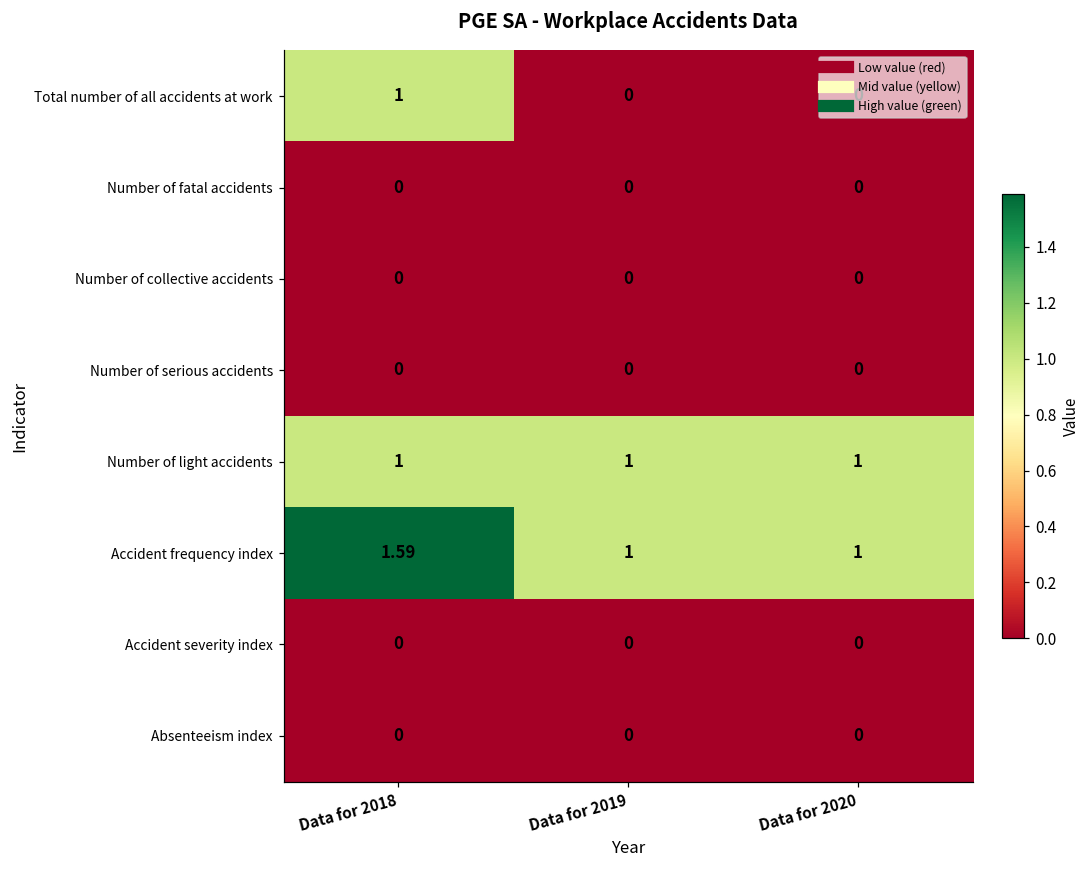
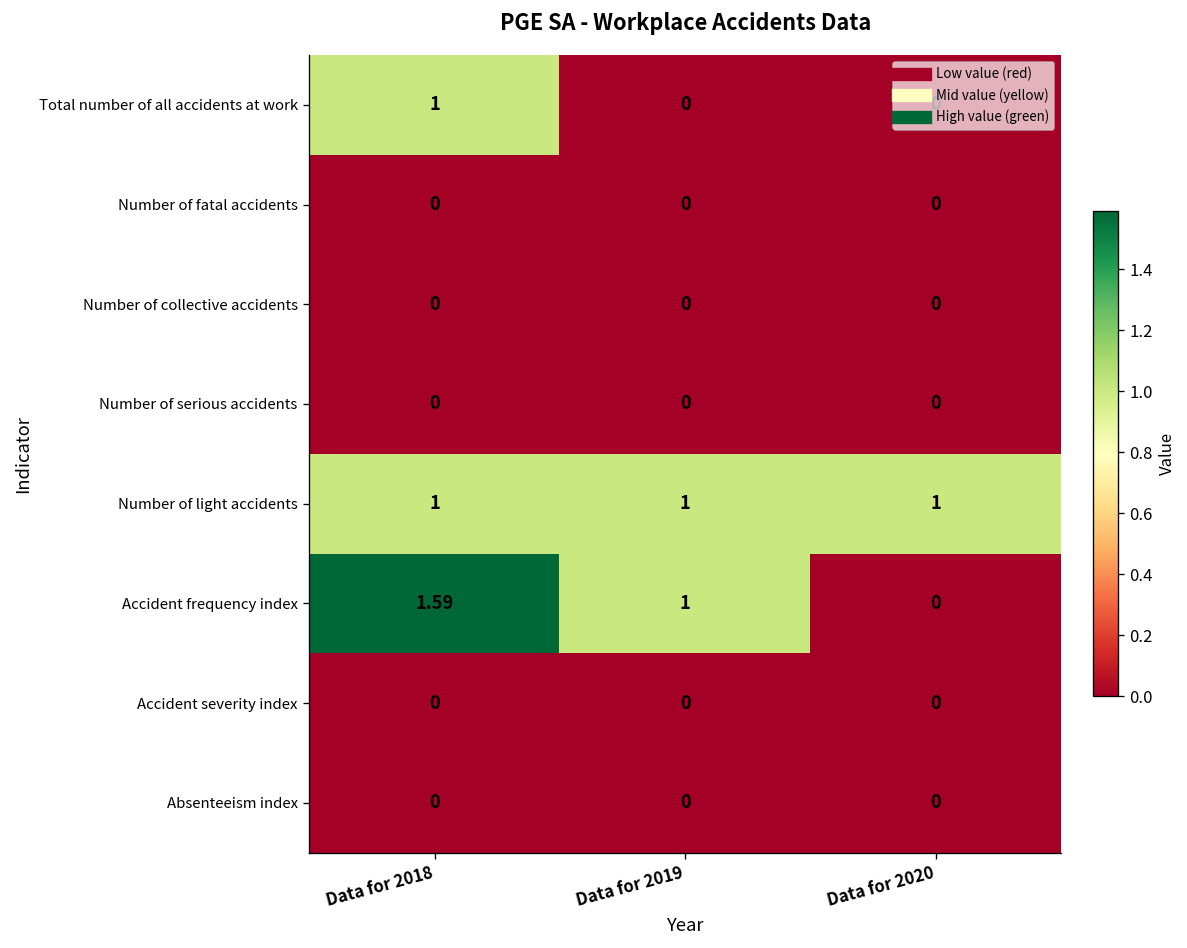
Accident frequency index, Data for 2020: 1 -> 0
